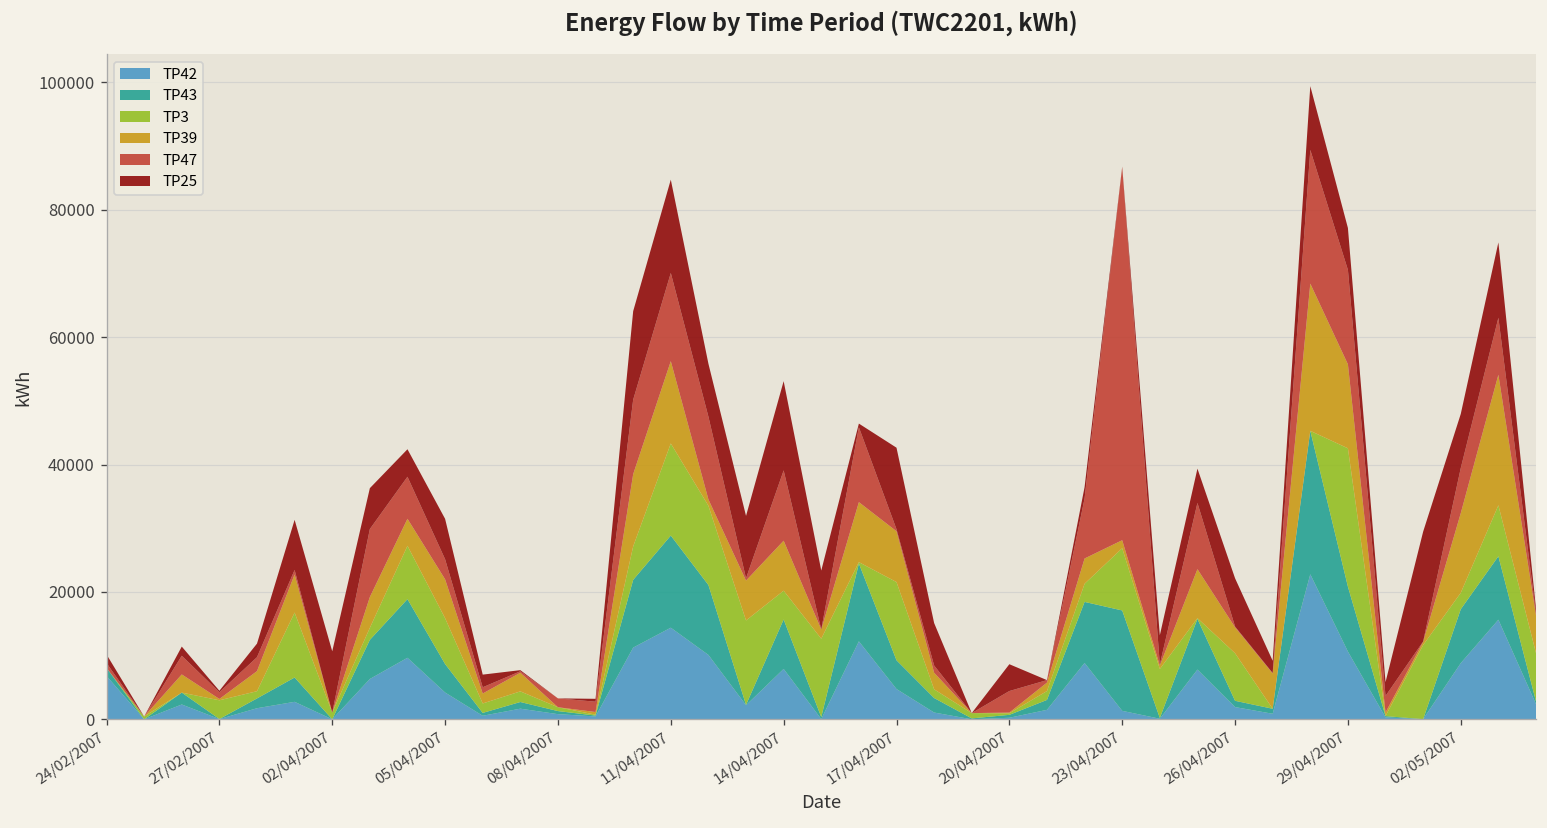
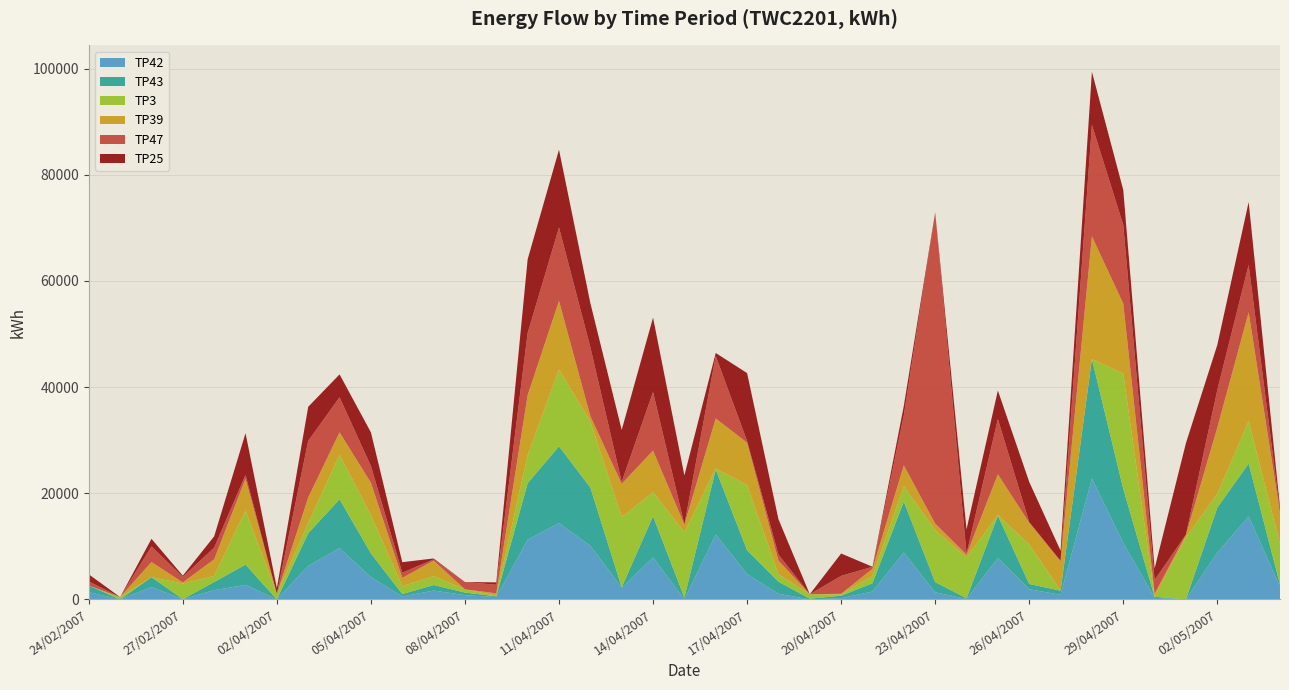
TP42, 24/02/2007: 7000 -> 1000
TP25, 02/04/2007: 10000 -> 1000
TP43, 23/04/2007: 16000 -> 2000
